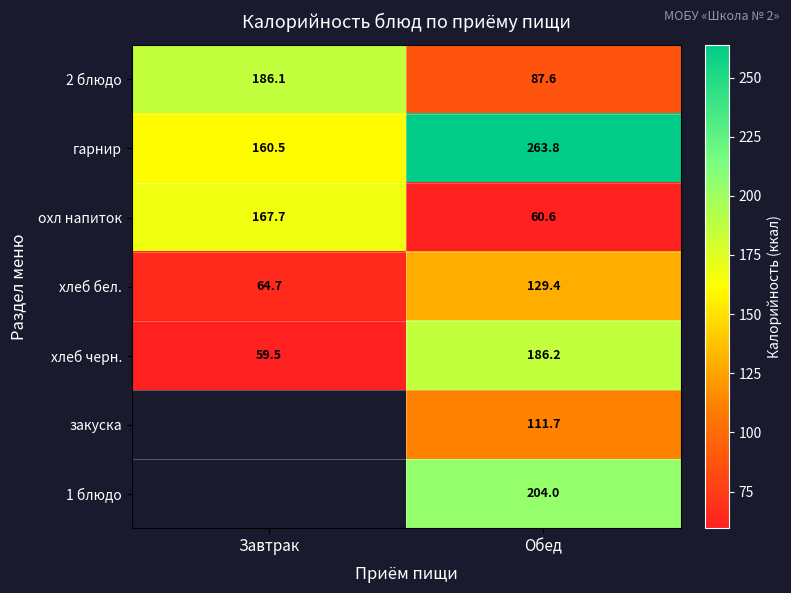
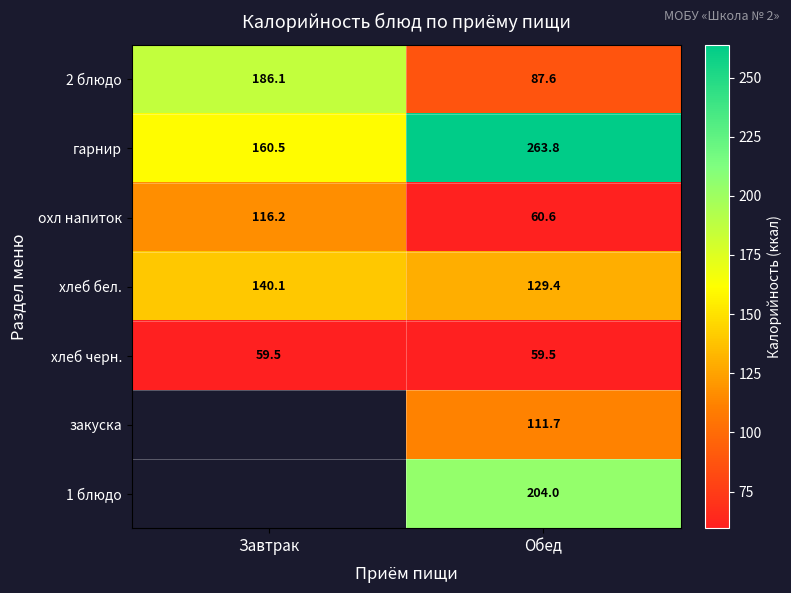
охл напиток, Завтрак: 167.7 -> 116.2
хлеб бел., Завтрак: 64.7 -> 140.1
хлеб черн., Обед: 186.2 -> 59.5
